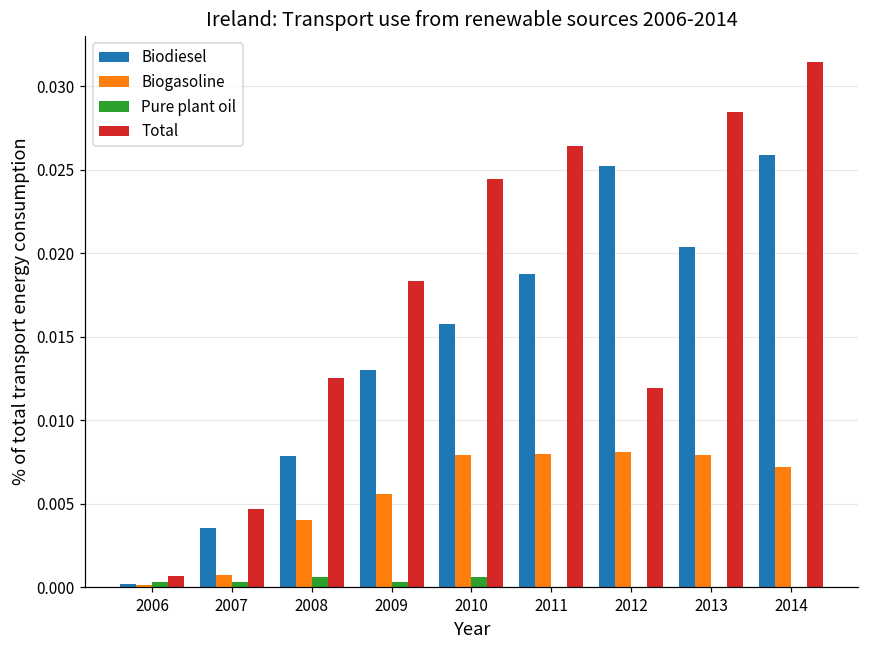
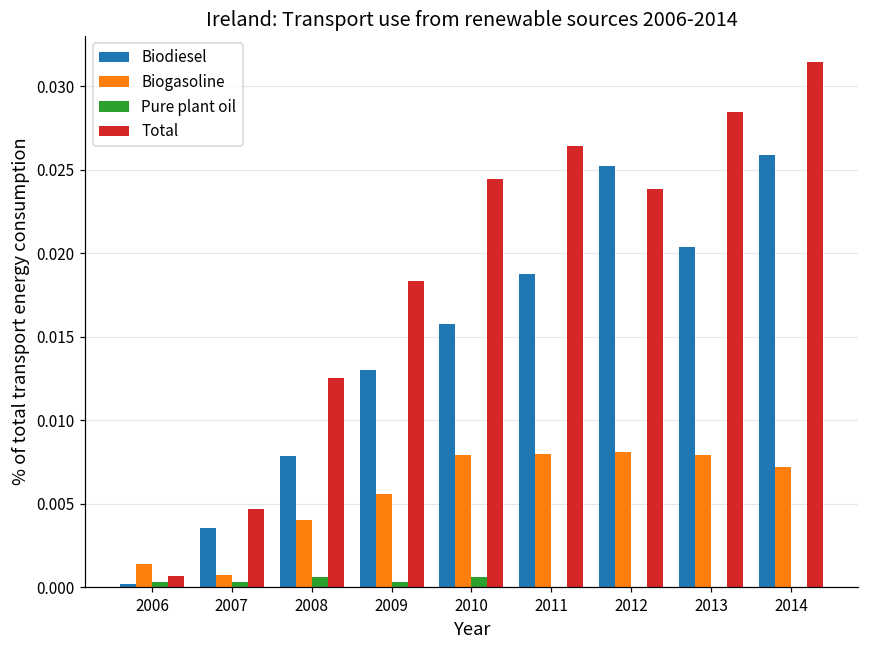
Biogasoline, 2006: 0.0001 -> 0.0014
Total, 2012: 0.0120 -> 0.0238
